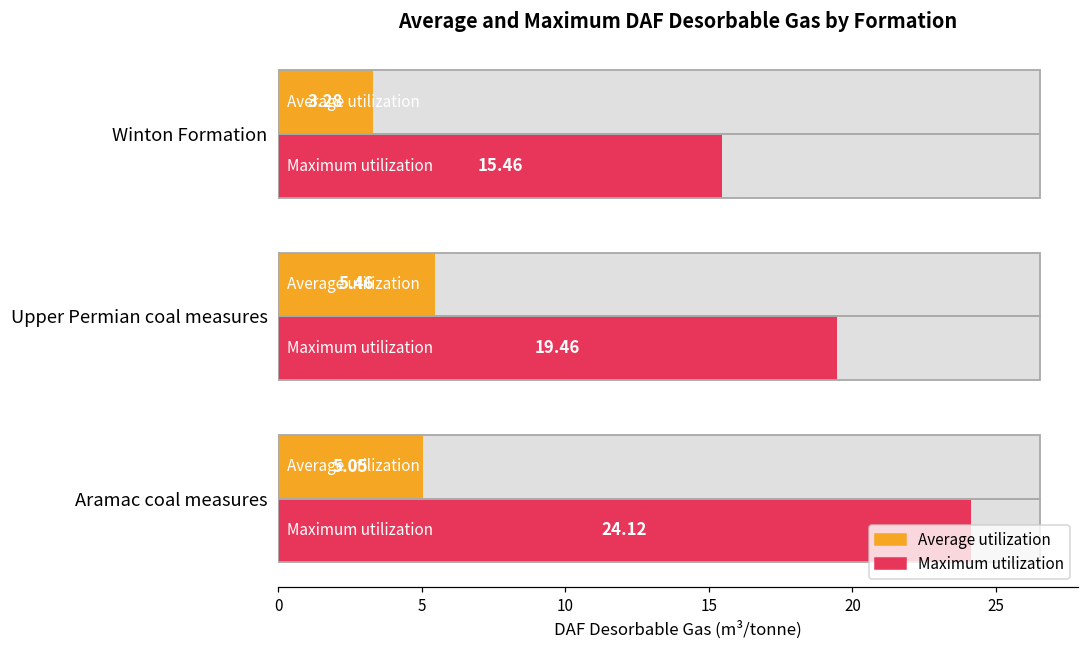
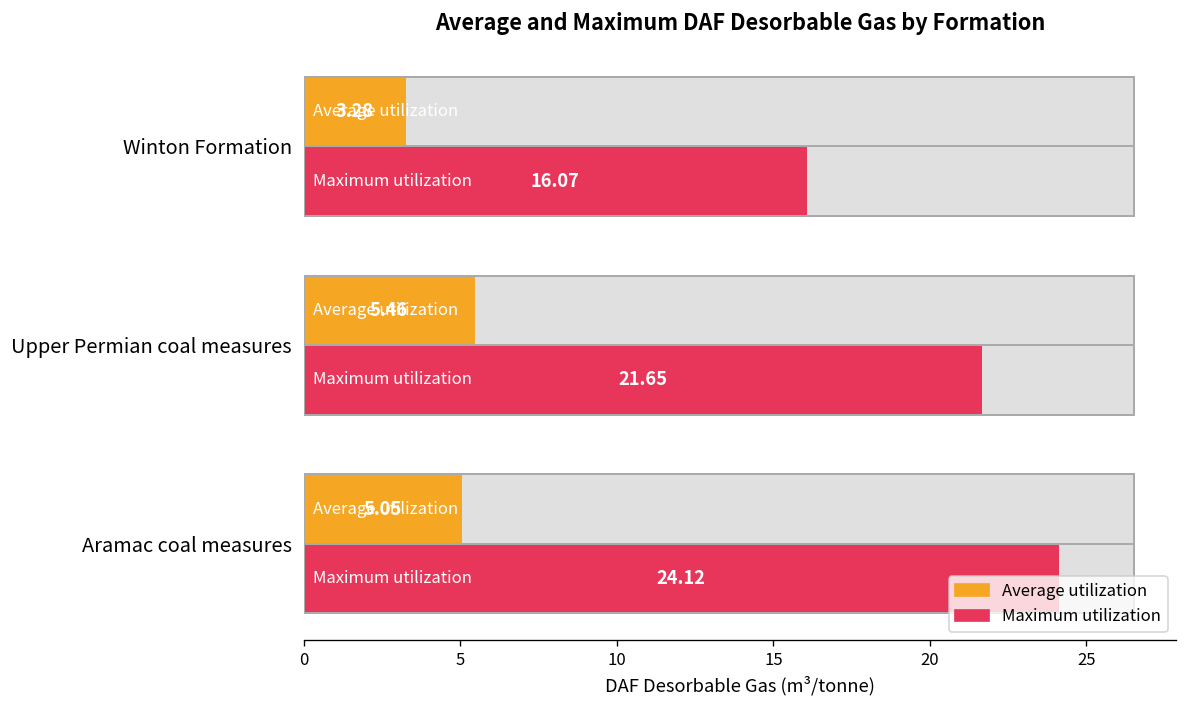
Maximum utilization, Winton Formation: 15.46 -> 16.07
Maximum utilization, Upper Permian coal measures: 19.46 -> 21.65
